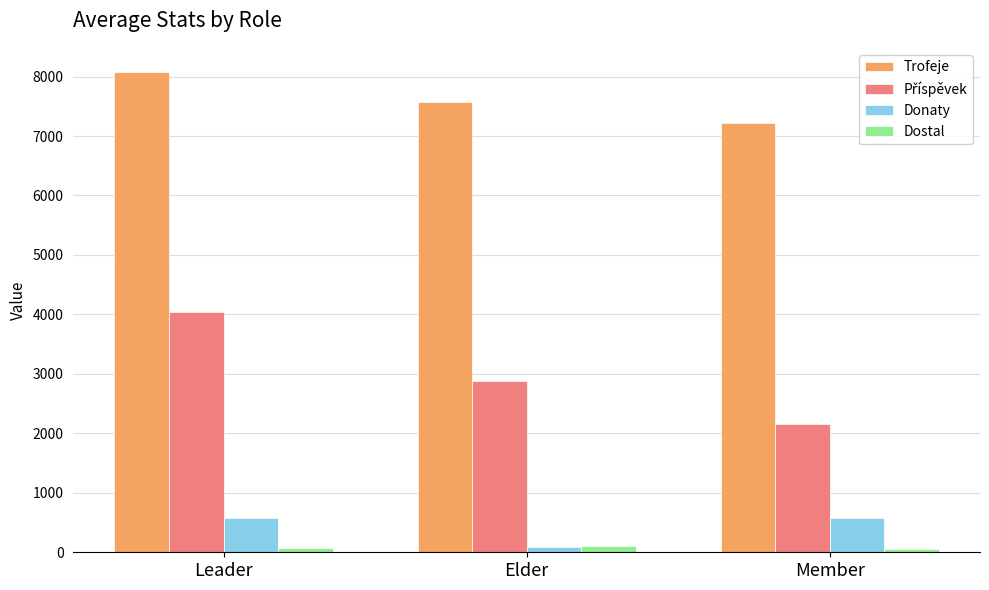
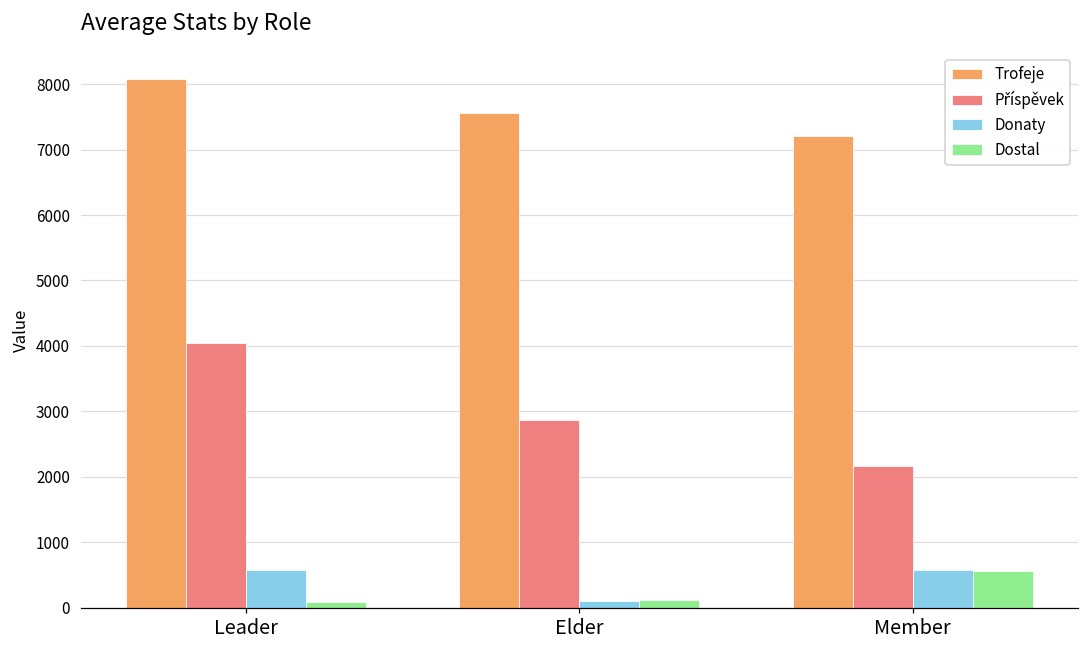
Dostal, Member: 0 -> 600
